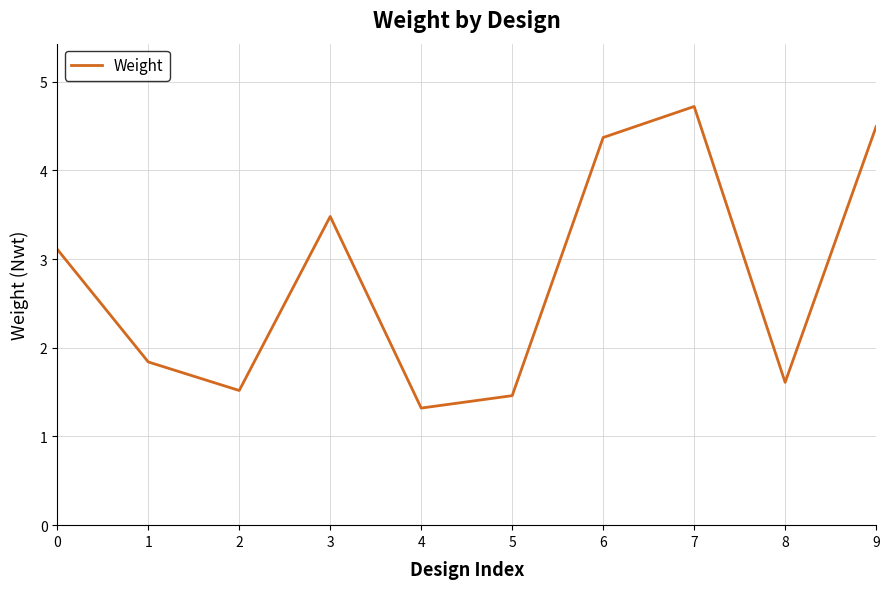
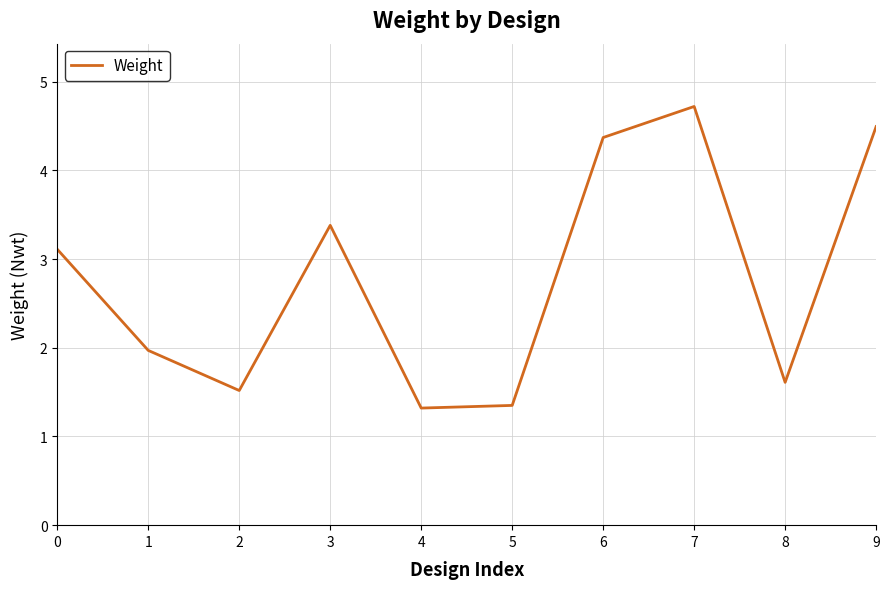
1: 1.8 -> 2.0
3: 3.5 -> 3.4
5: 1.5 -> 1.4
